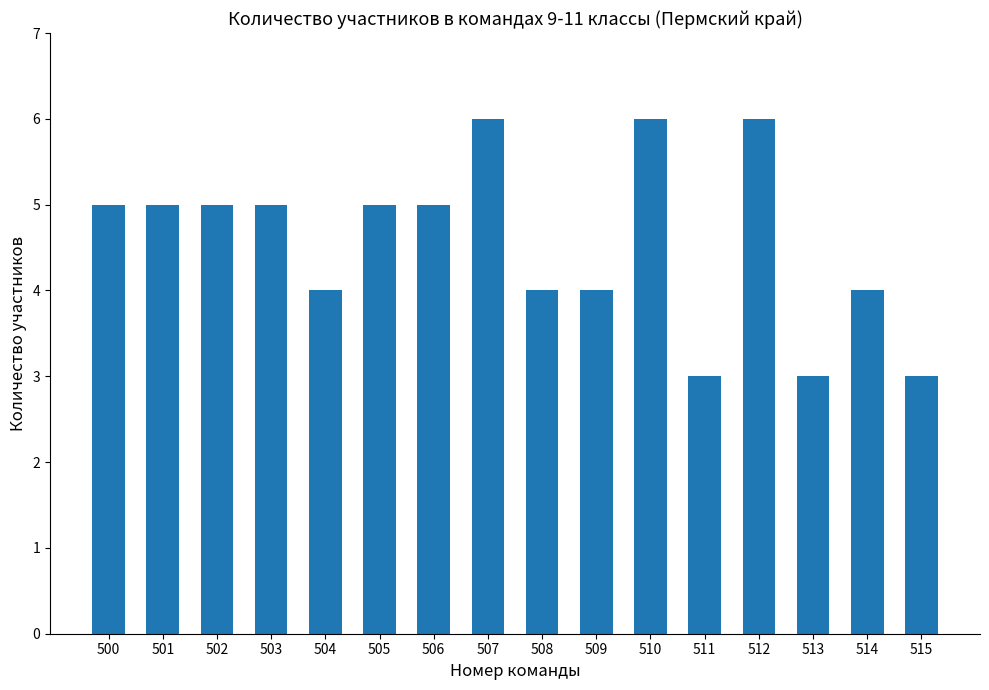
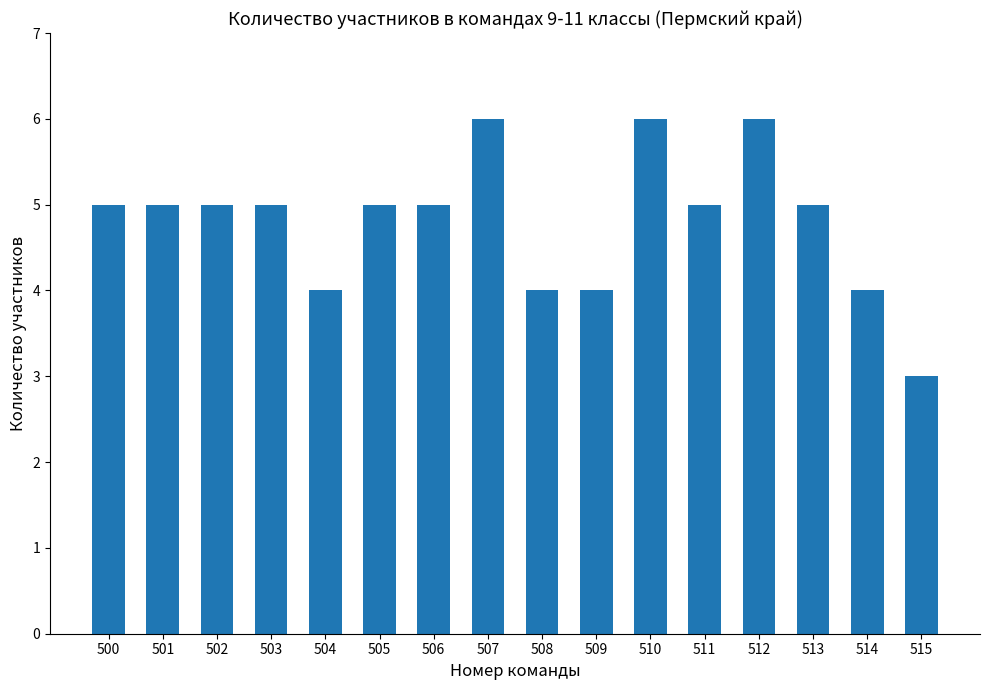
511: 3 -> 5
513: 3 -> 5
